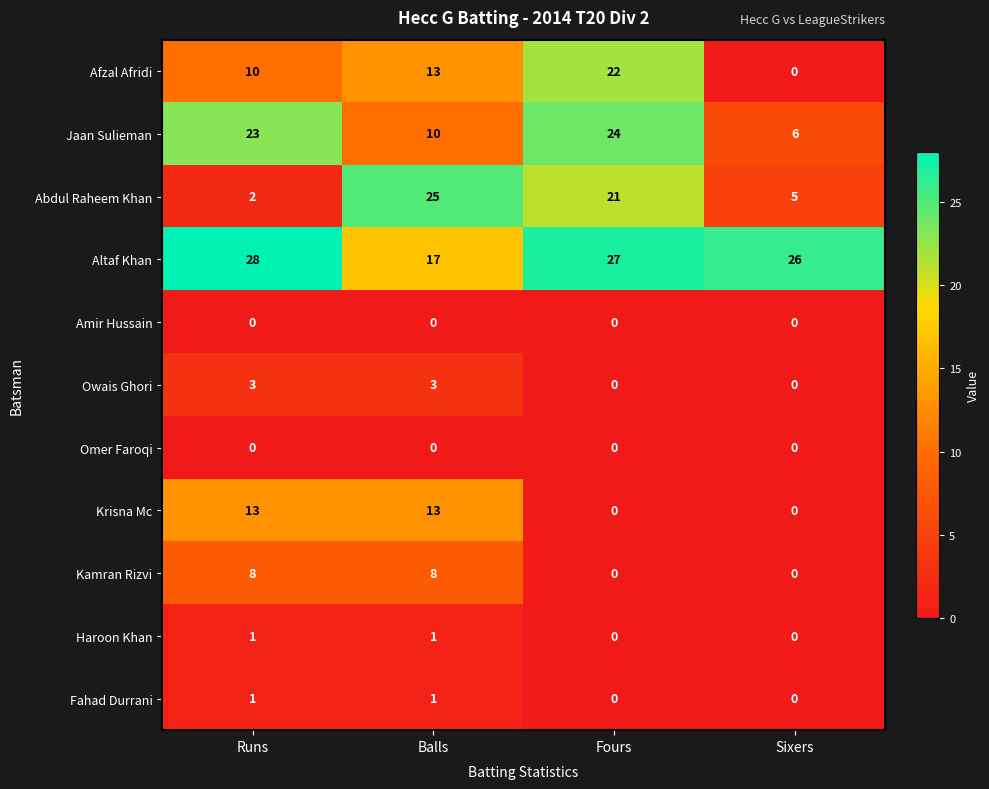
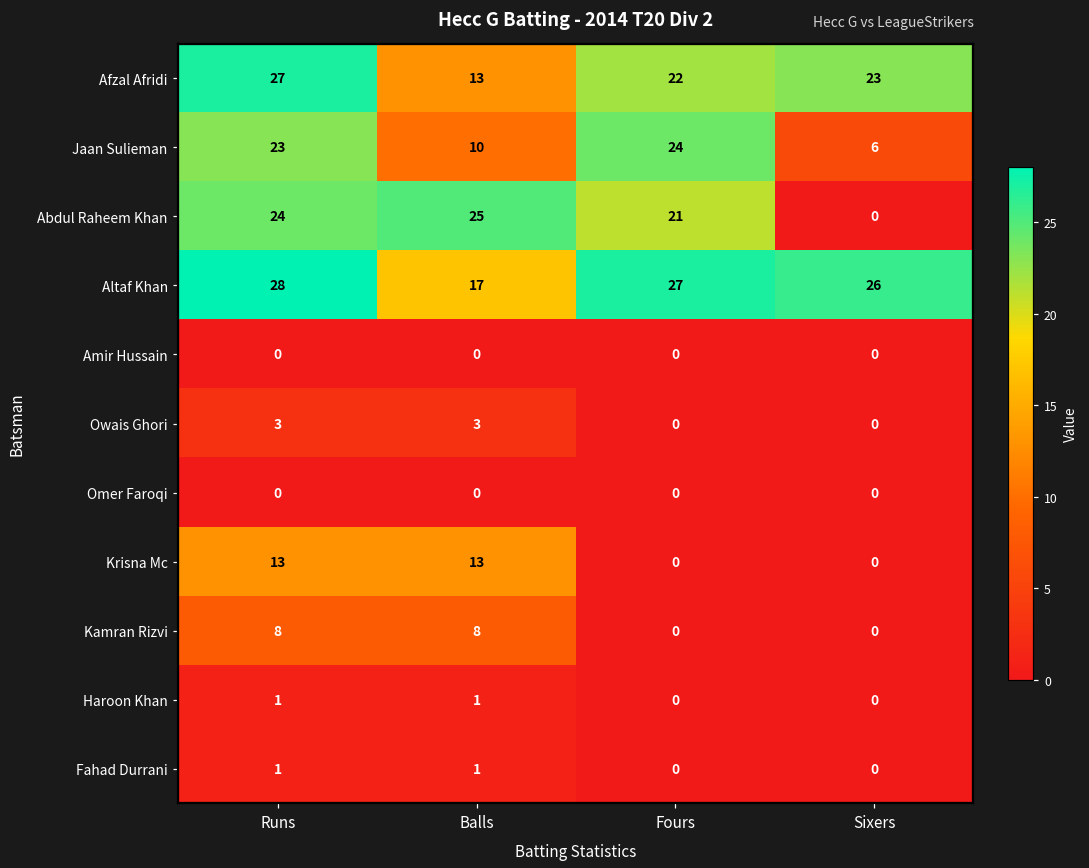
Afzal Afridi, Runs: 10 -> 27
Afzal Afridi, Sixers: 0 -> 23
Abdul Raheem Khan, Runs: 2 -> 24
Abdul Raheem Khan, Sixers: 5 -> 0
